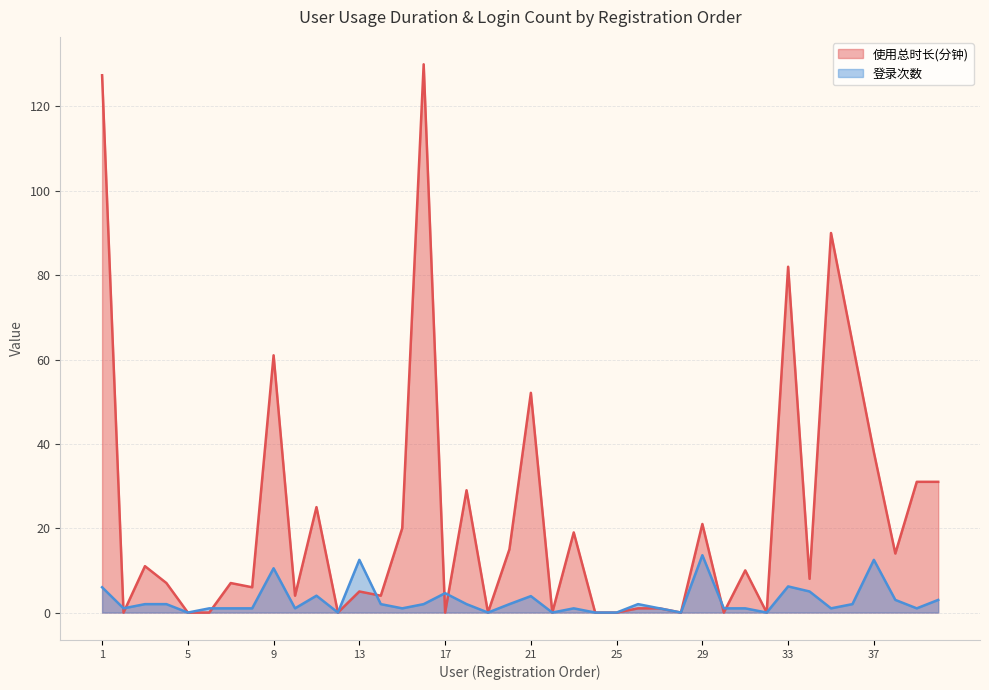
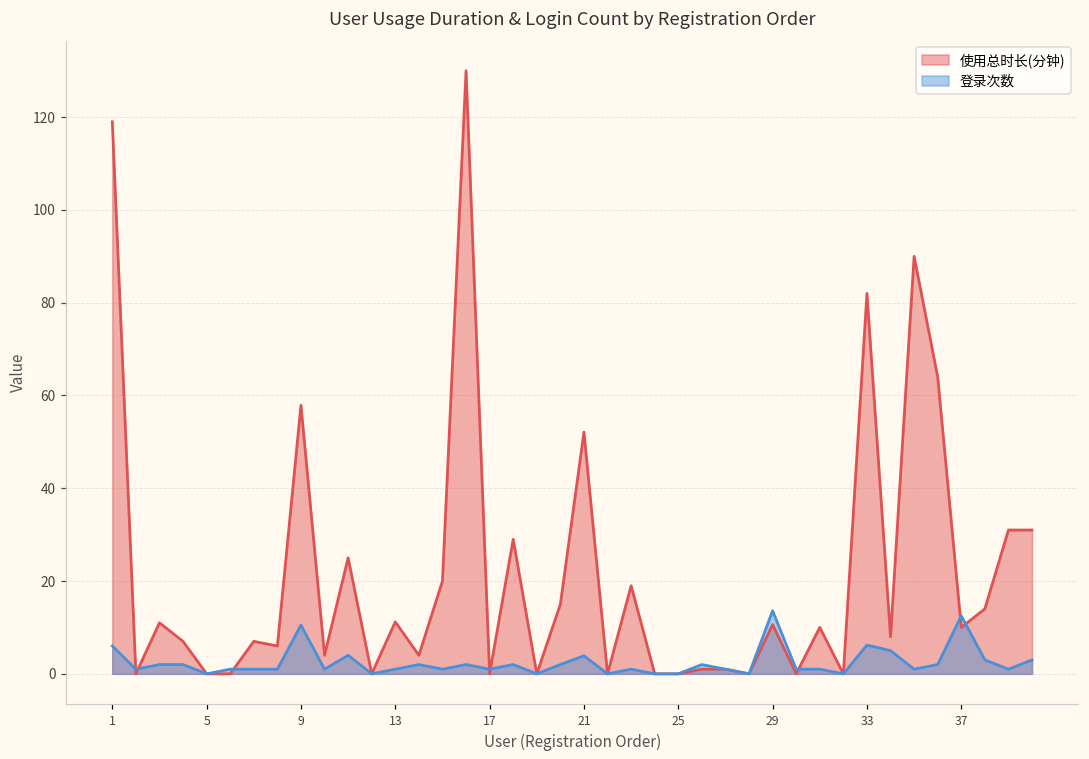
使用总时长(分钟), 1: 127 -> 119
使用总时长(分钟), 9: 61 -> 58
使用总时长(分钟), 13: 5 -> 11
登录次数, 13: 13 -> 1
登录次数, 17: 5 -> 1
使用总时长(分钟), 29: 21 -> 11
使用总时长(分钟), 37: 38 -> 10
